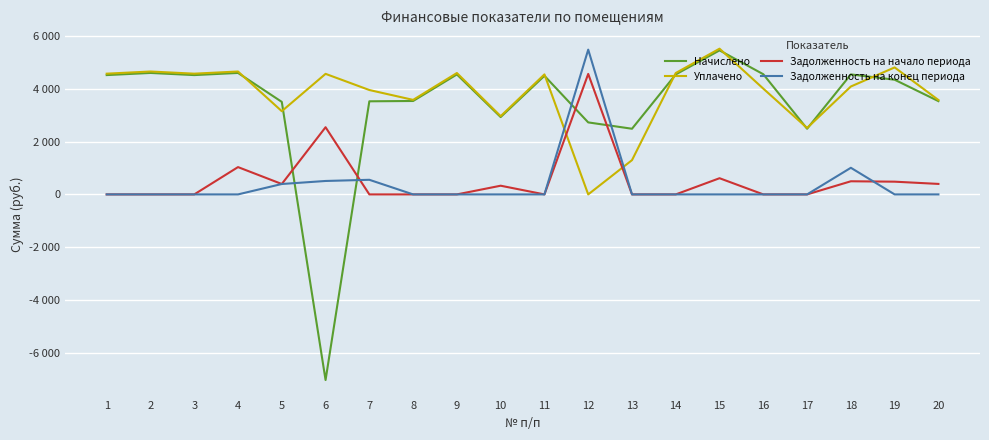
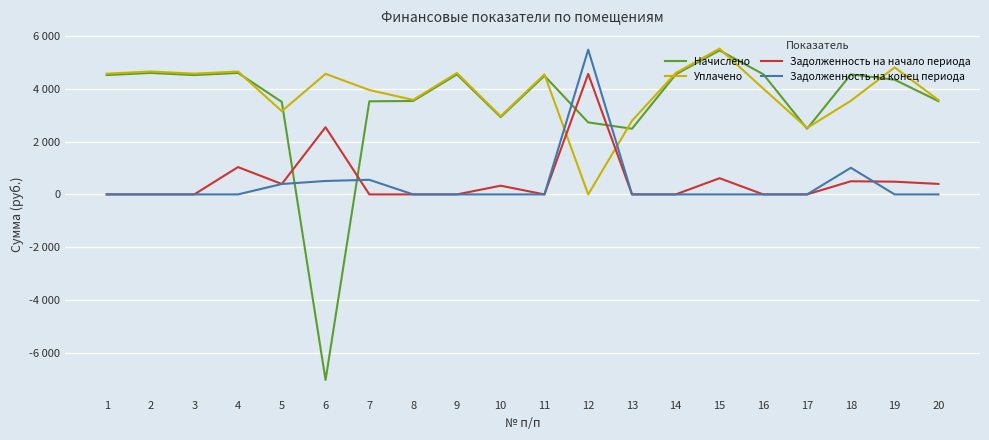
Уплачено, 13: 1300 -> 2800
Уплачено, 18: 4100 -> 3500
